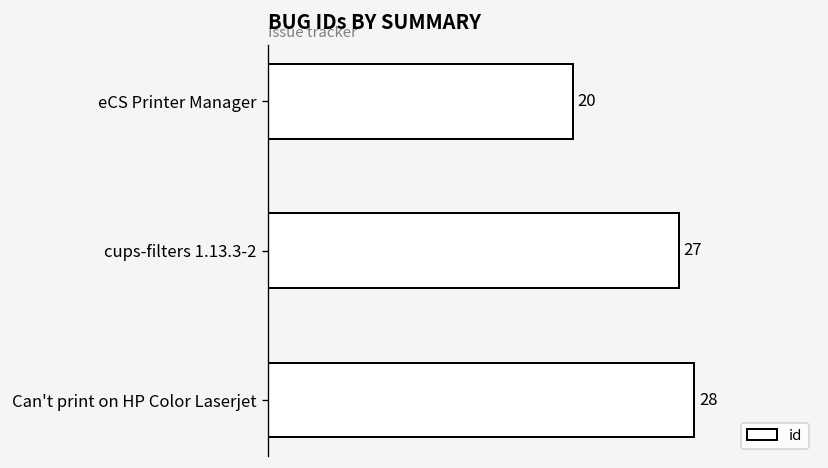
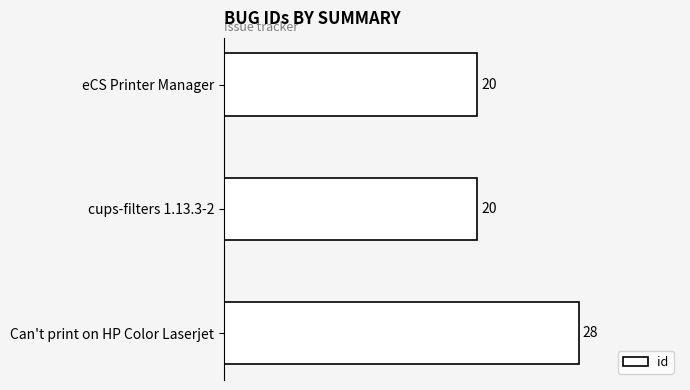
cups-filters 1.13.3-2: 27 -> 20
